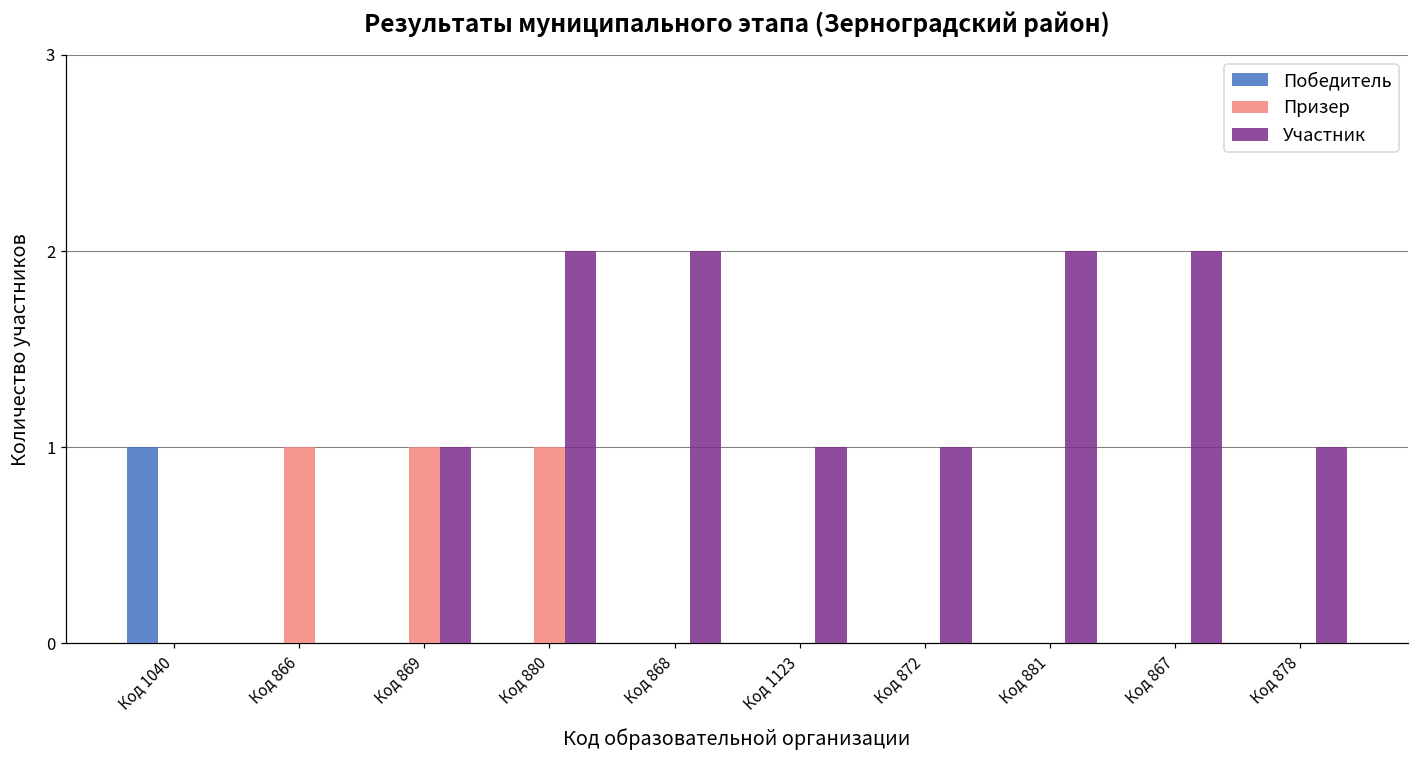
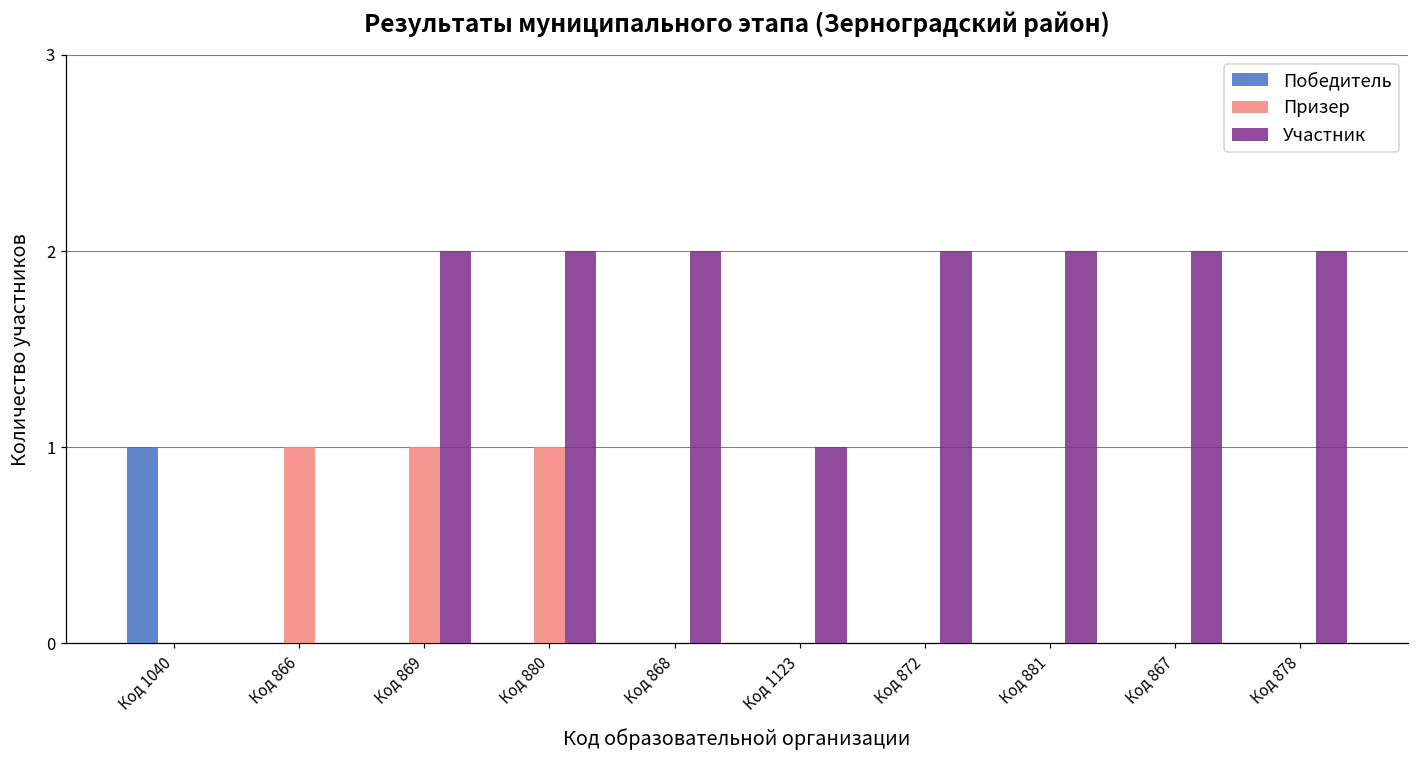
Участник, Код 869: 1 -> 2
Участник, Код 872: 1 -> 2
Участник, Код 878: 1 -> 2
